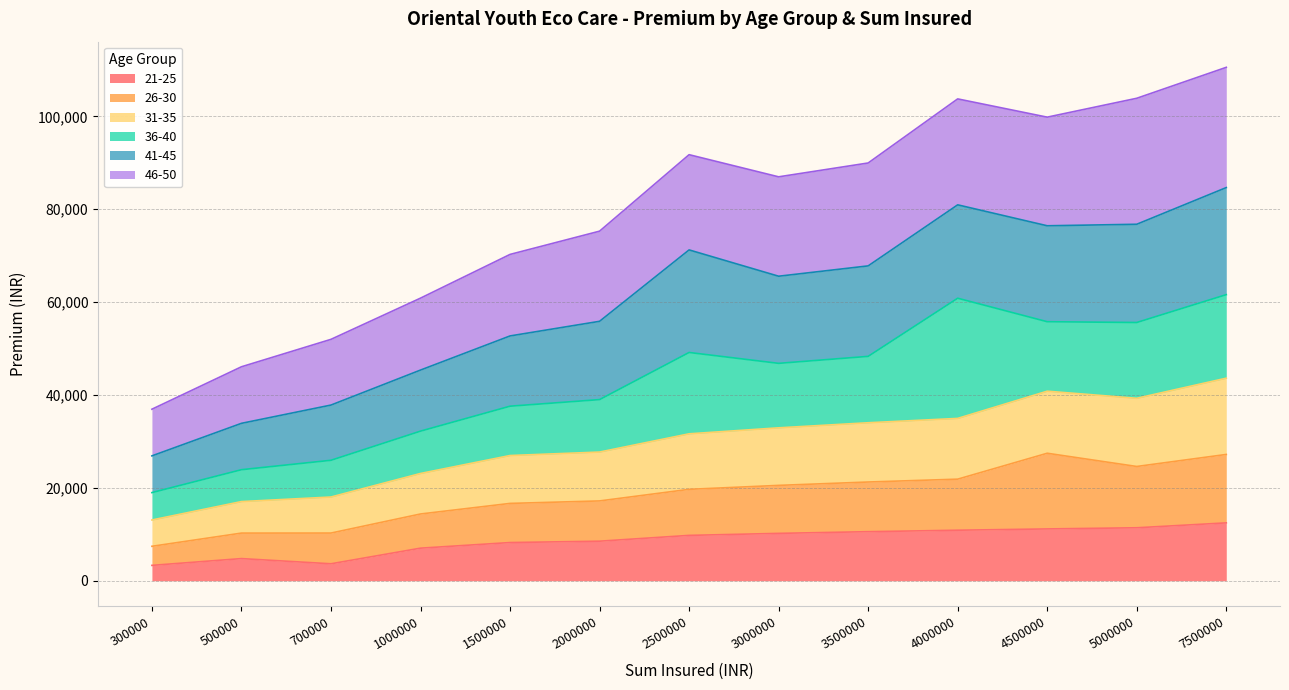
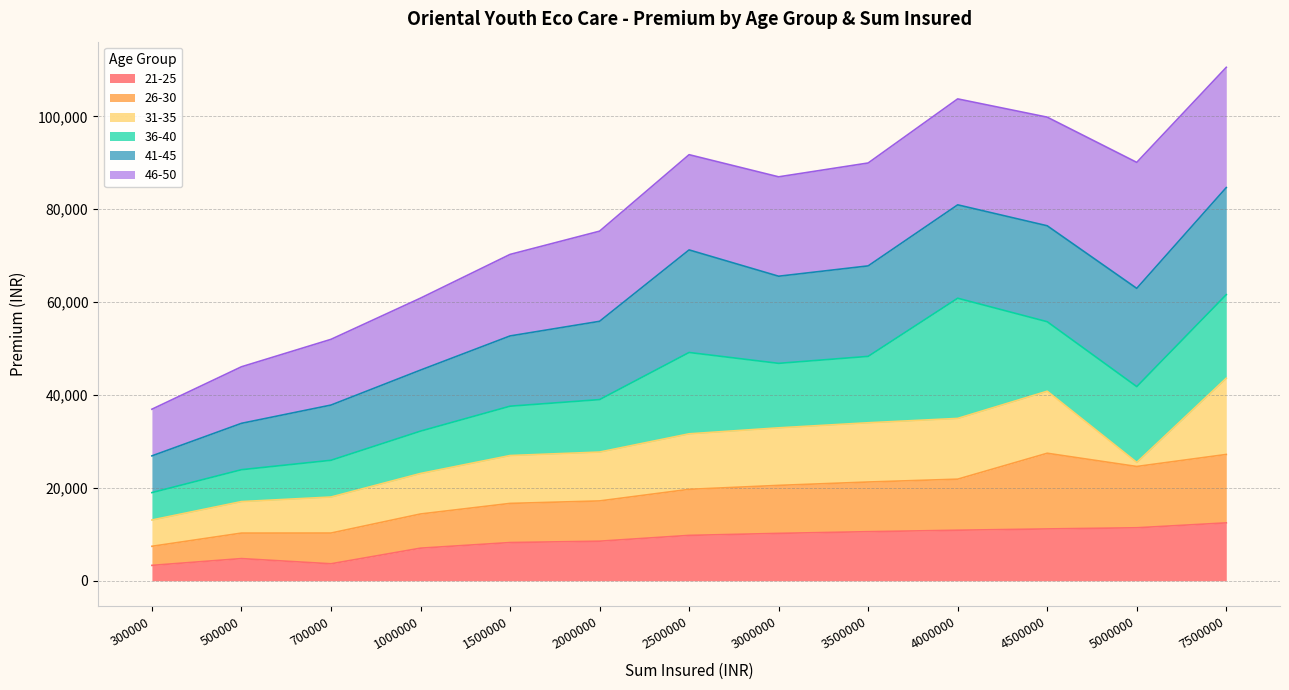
31-35, 5000000: 15,000 -> 1,000
